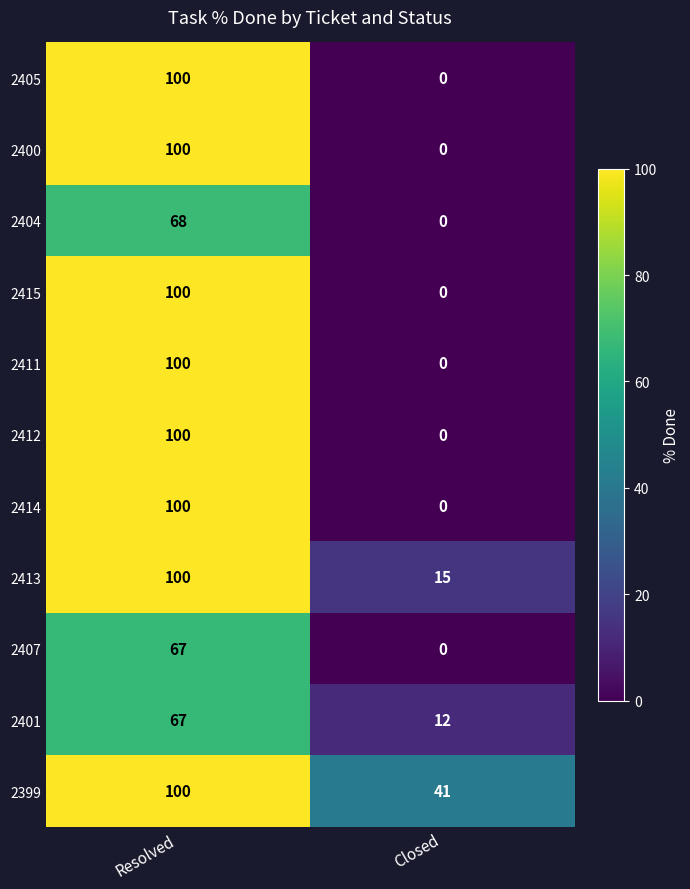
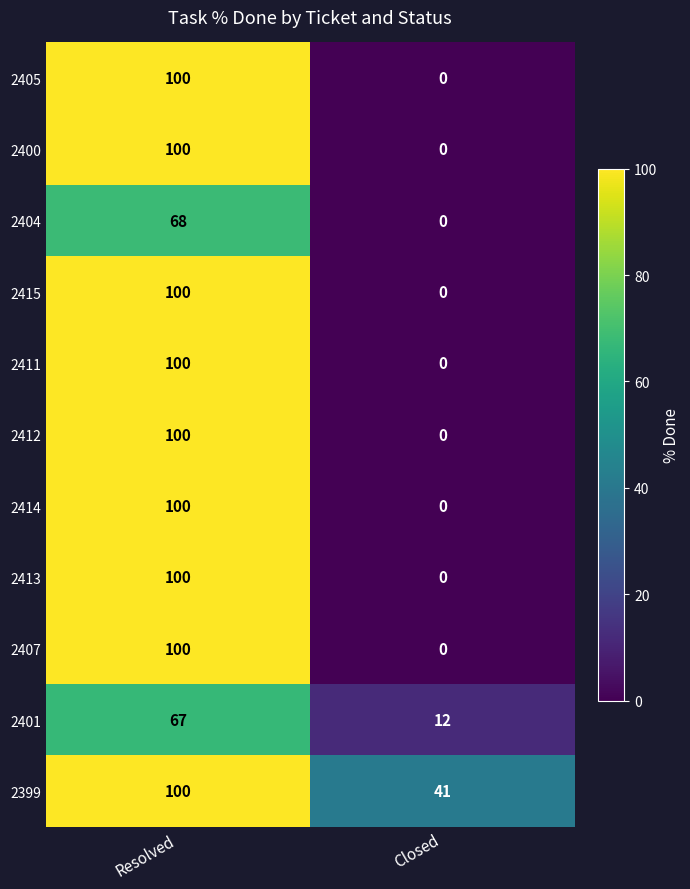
2413, Closed: 15 -> 0
2407, Resolved: 67 -> 100
